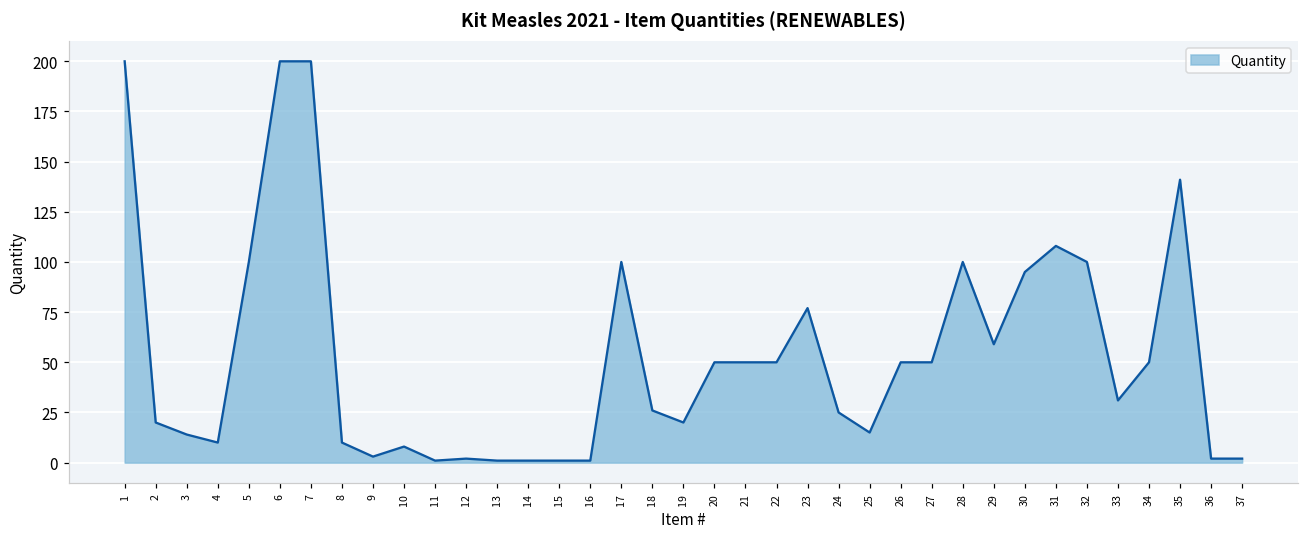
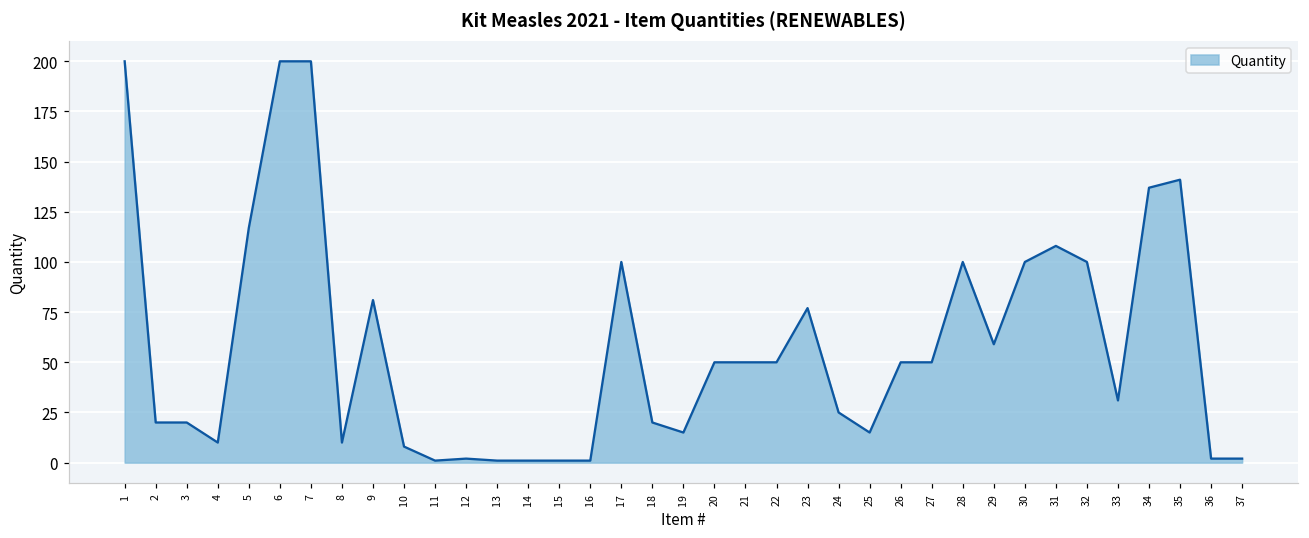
3: 14 -> 20
5: 100 -> 117
9: 3 -> 81
18: 26 -> 20
19: 20 -> 15
30: 95 -> 100
34: 50 -> 137
